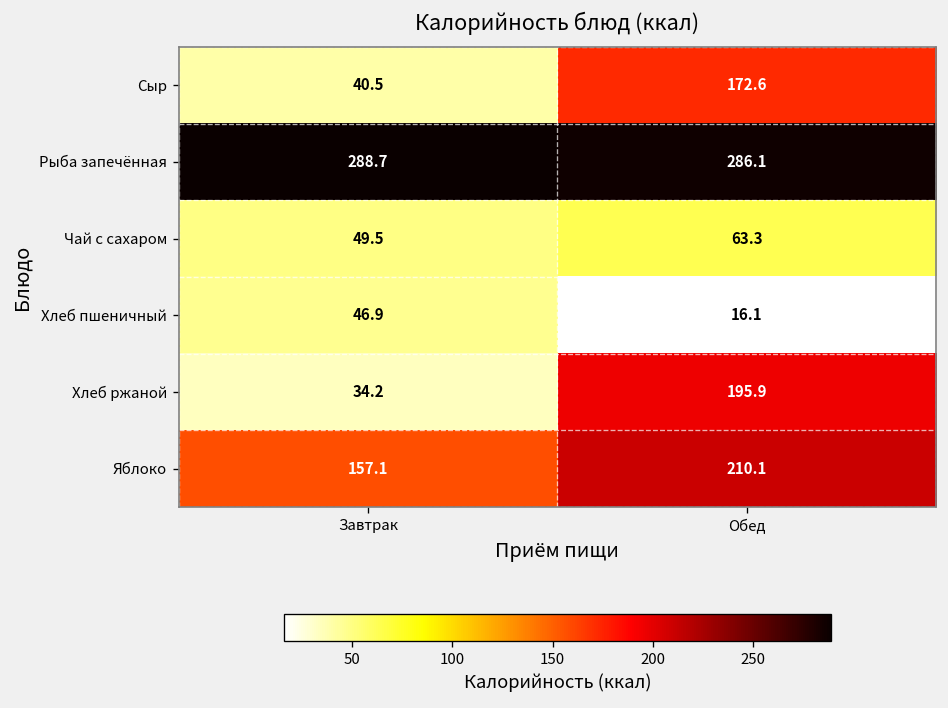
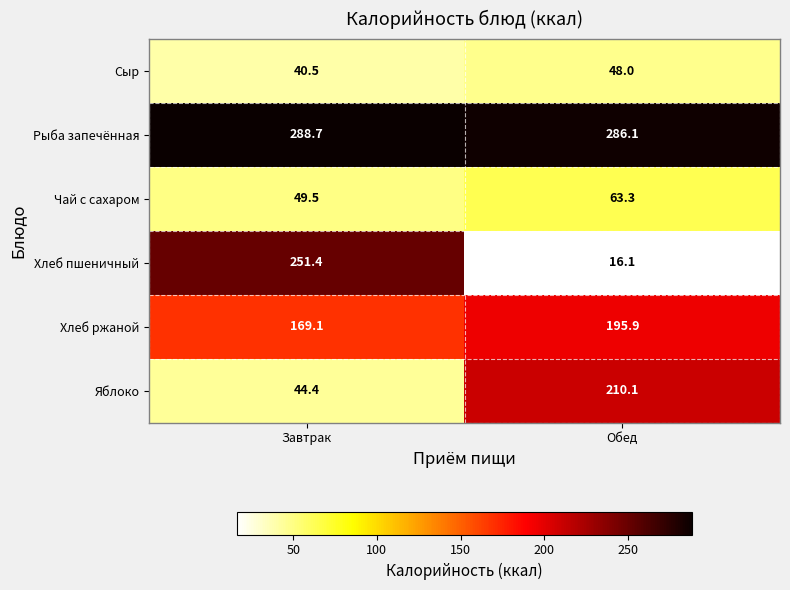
Сыр, Обед: 172.6 -> 48.0
Хлеб пшеничный, Завтрак: 46.9 -> 251.4
Хлеб ржаной, Завтрак: 34.2 -> 169.1
Яблоко, Завтрак: 157.1 -> 44.4
